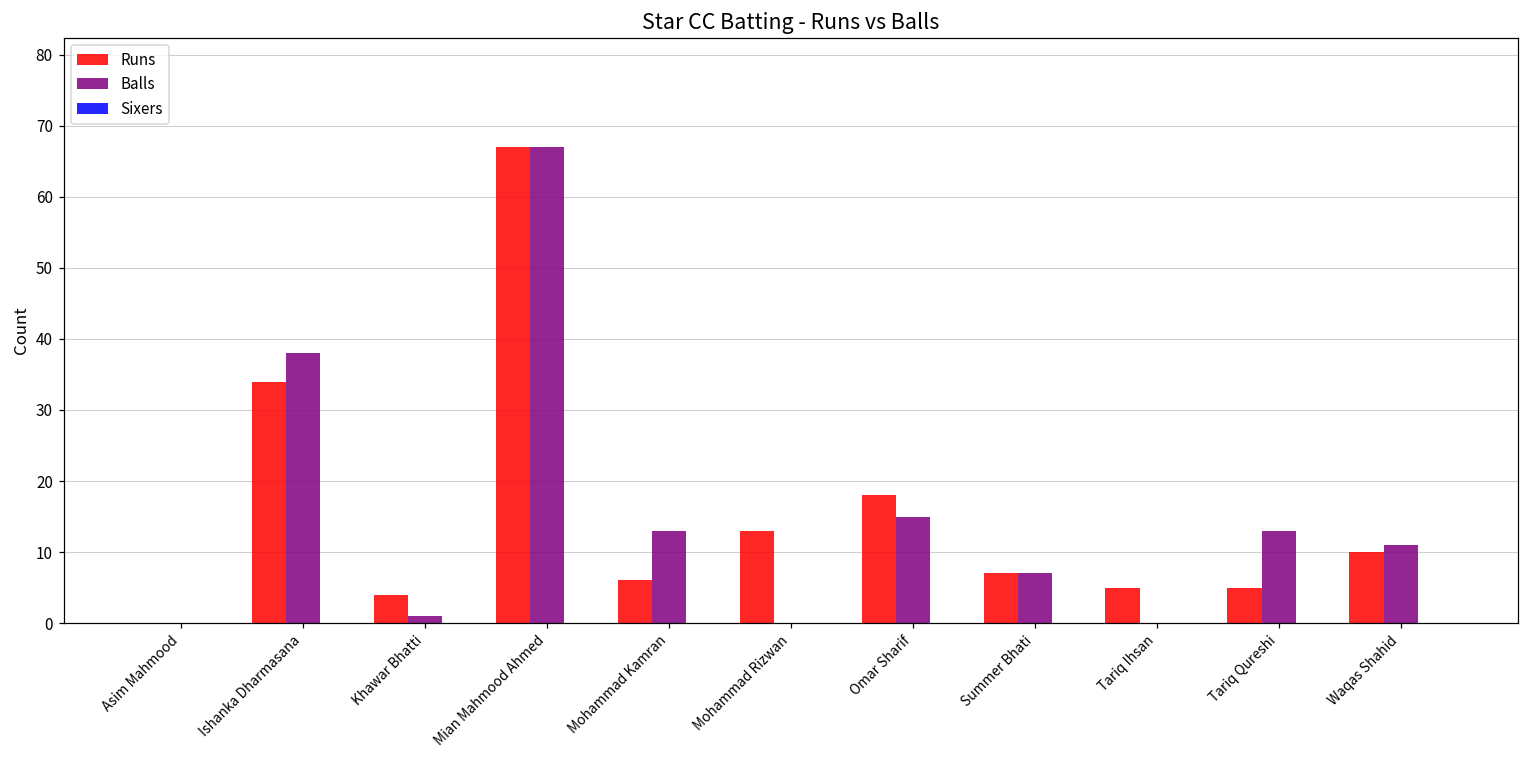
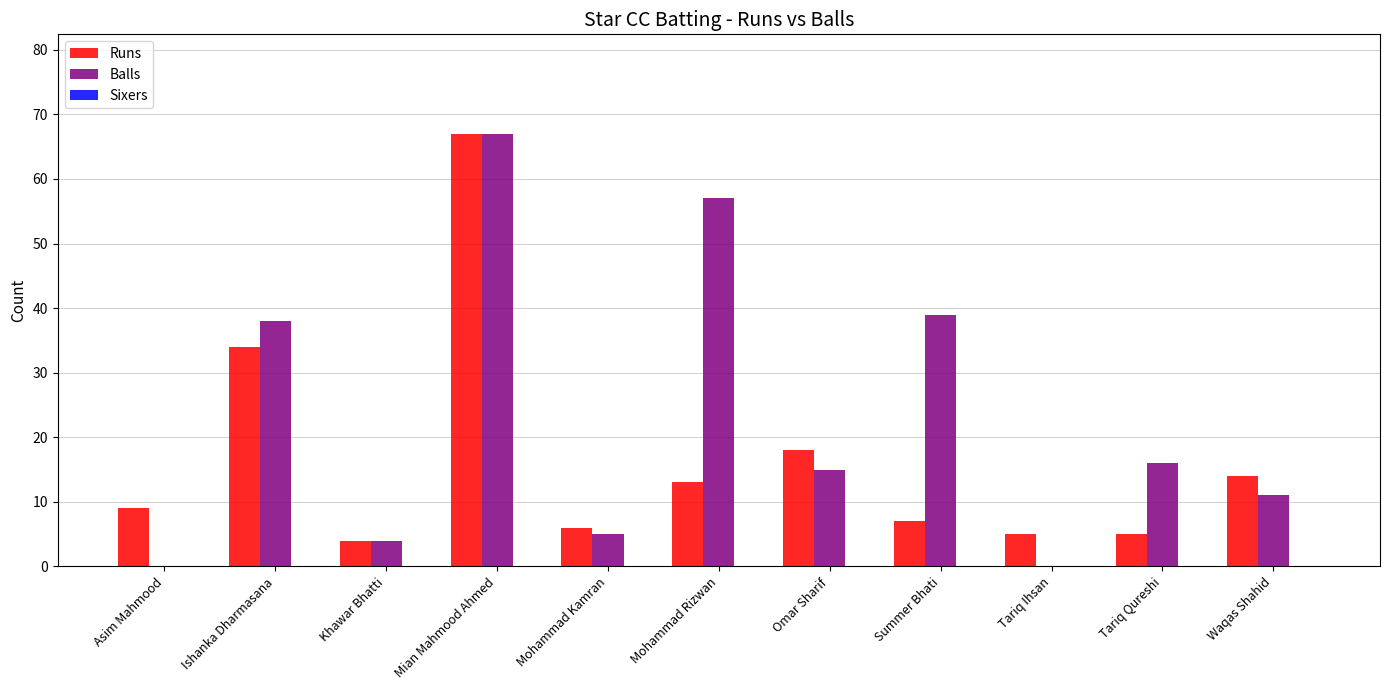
Runs, Asim Mahmood: 0 -> 9
Balls, Khawar Bhatti: 1 -> 4
Balls, Mohammad Kamran: 13 -> 5
Balls, Mohammad Rizwan: 0 -> 57
Balls, Summer Bhati: 7 -> 39
Balls, Tariq Qureshi: 13 -> 16
Runs, Waqas Shahid: 10 -> 14
